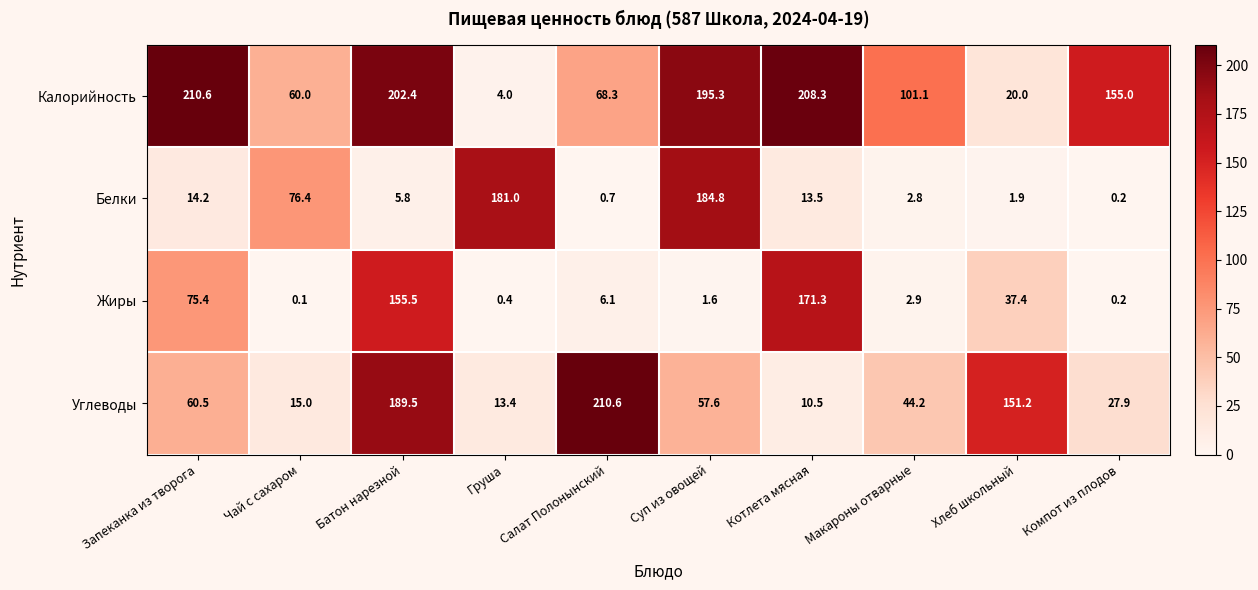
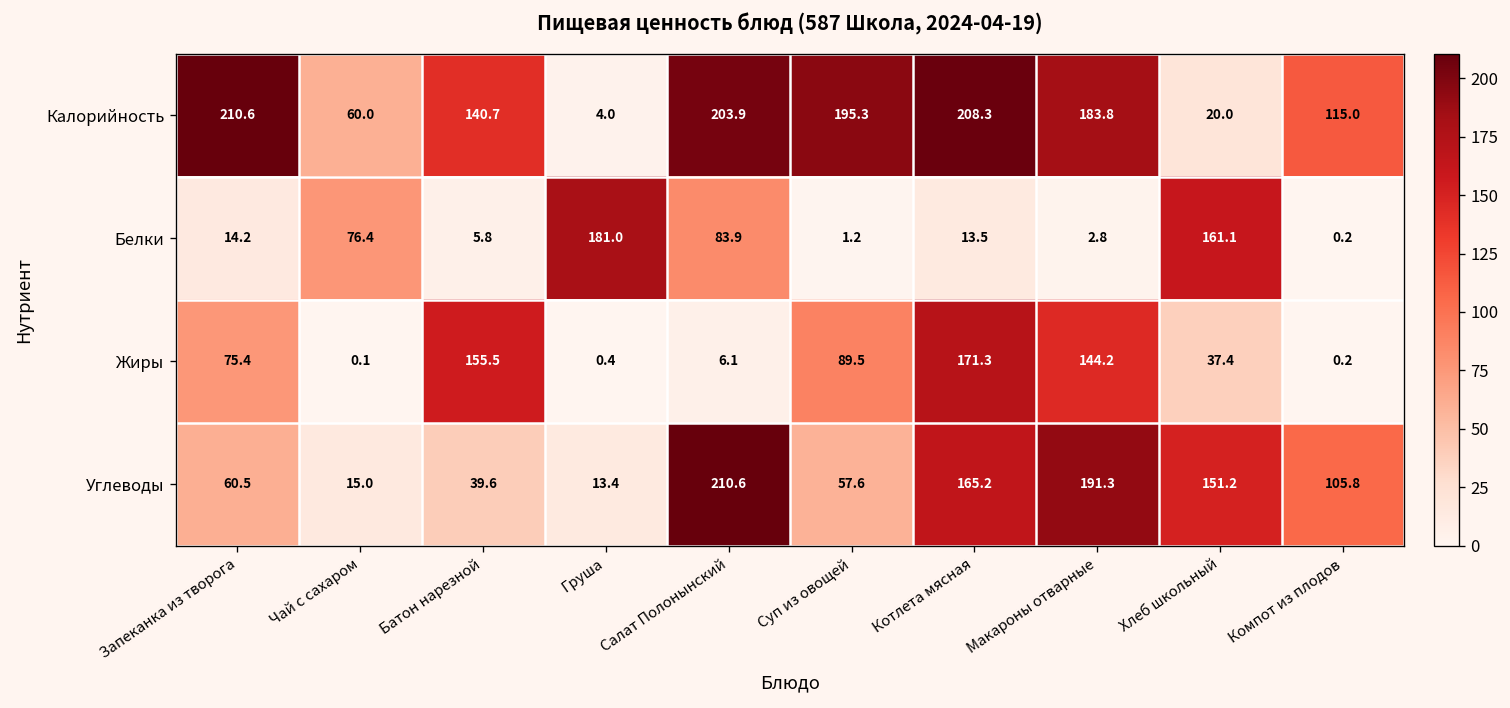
Калорийность, Батон нарезной: 202.4 -> 140.7
Калорийность, Салат Полонынский: 68.3 -> 203.9
Калорийность, Макароны отварные: 101.1 -> 183.8
Калорийность, Компот из плодов: 155.0 -> 115.0
Белки, Салат Полонынский: 0.7 -> 83.9
Белки, Суп из овощей: 184.8 -> 1.2
Белки, Хлеб школьный: 1.9 -> 161.1
Жиры, Суп из овощей: 1.6 -> 89.5
Жиры, Макароны отварные: 2.9 -> 144.2
Углеводы, Батон нарезной: 189.5 -> 39.6
Углеводы, Котлета мясная: 10.5 -> 165.2
Углеводы, Макароны отварные: 44.2 -> 191.3
Углеводы, Компот из плодов: 27.9 -> 105.8
